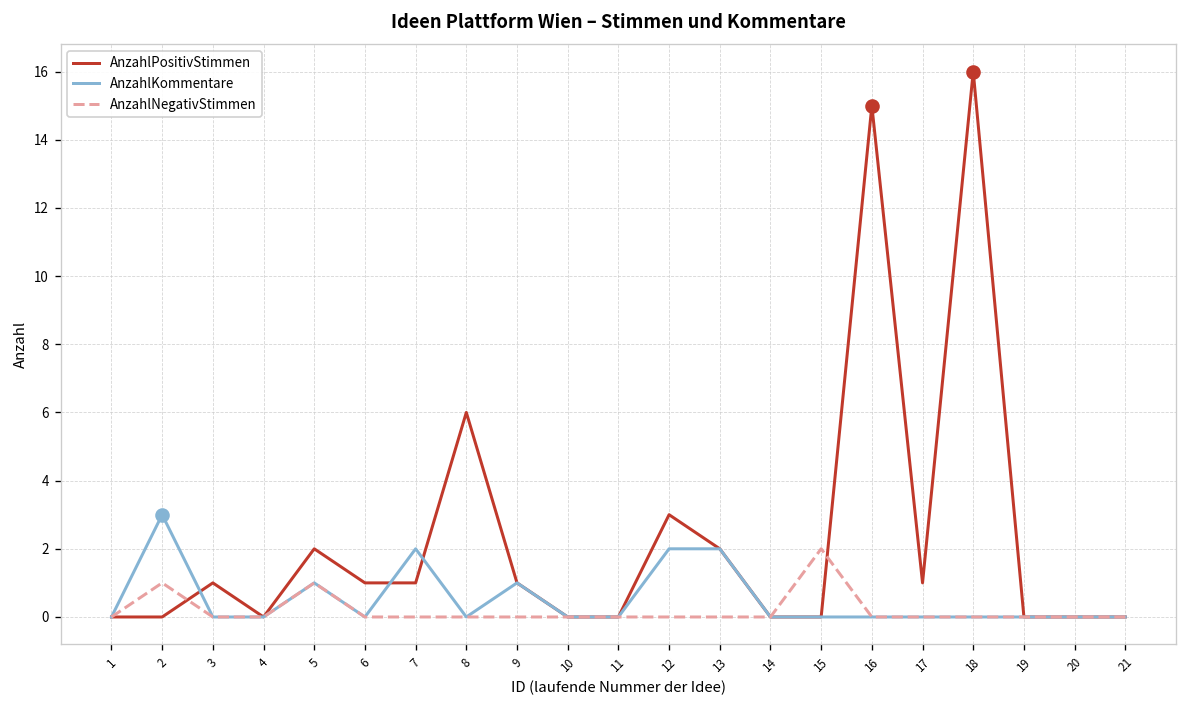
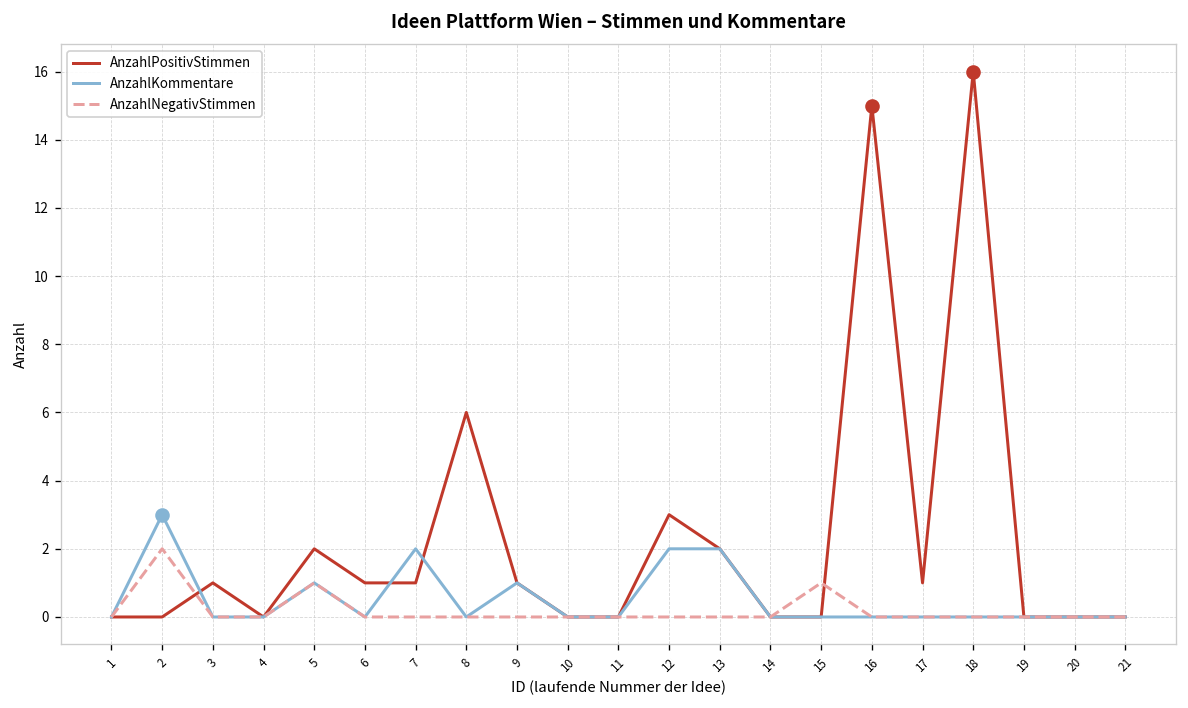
AnzahlNegativStimmen, 2: 1 -> 2
AnzahlNegativStimmen, 15: 2 -> 1
